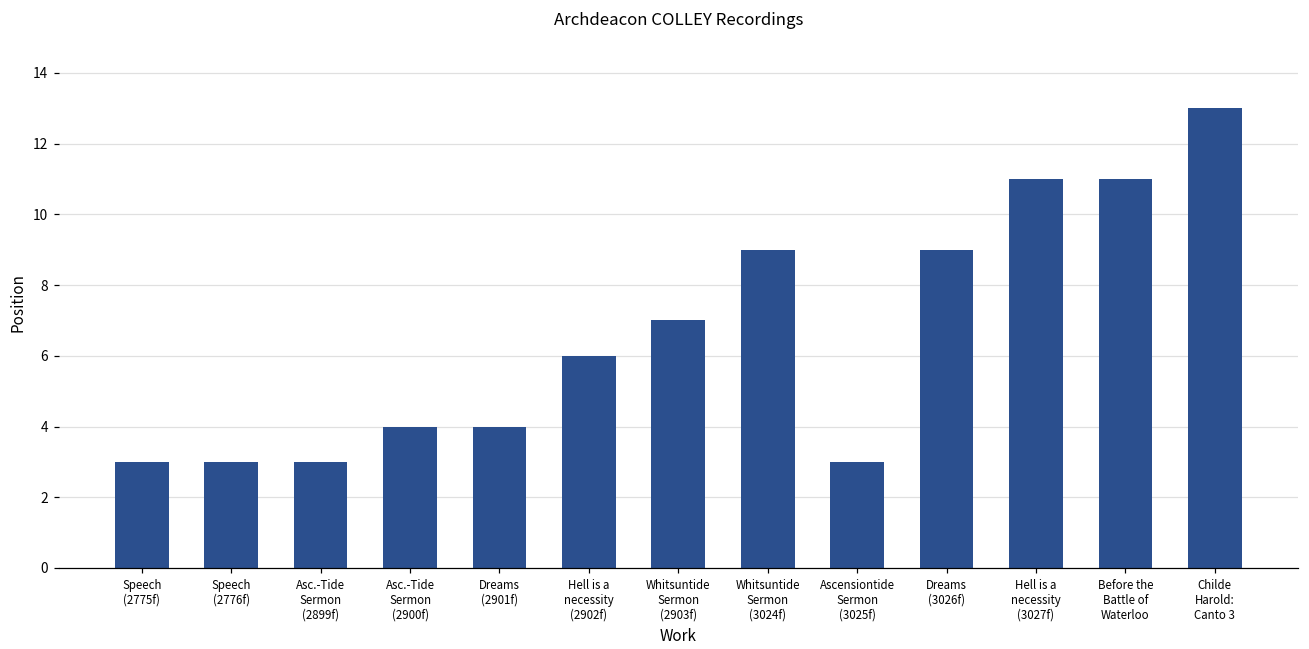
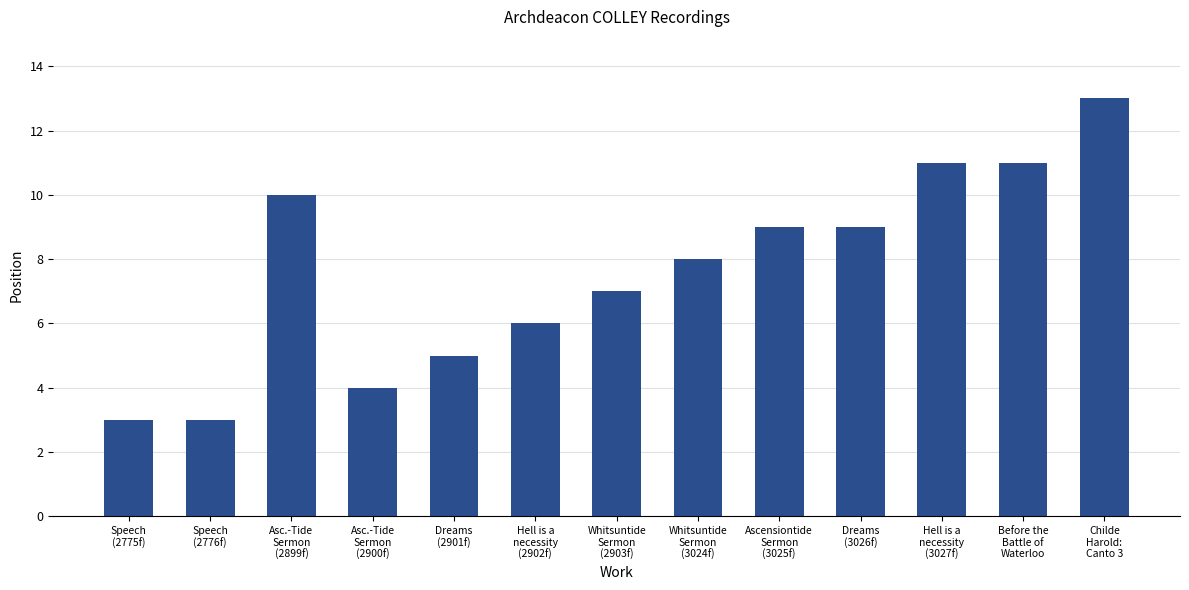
Asc.-Tide Sermon (2899f): 3 -> 10
Dreams (2901f): 4 -> 5
Whitsuntide Sermon (3024f): 9 -> 8
Ascensiontide Sermon (3025f): 3 -> 9
